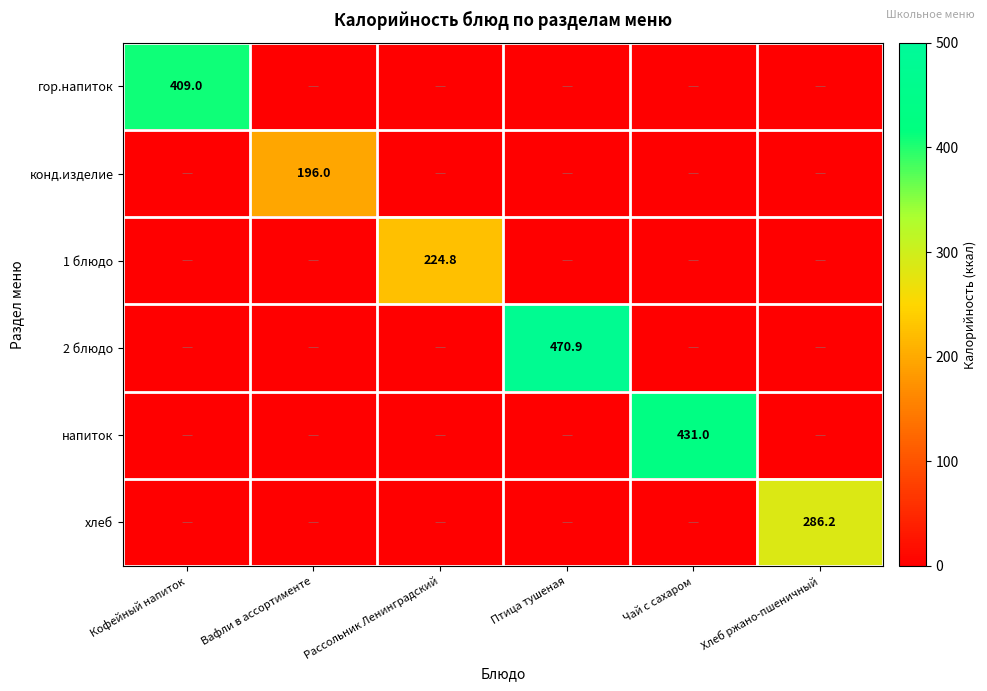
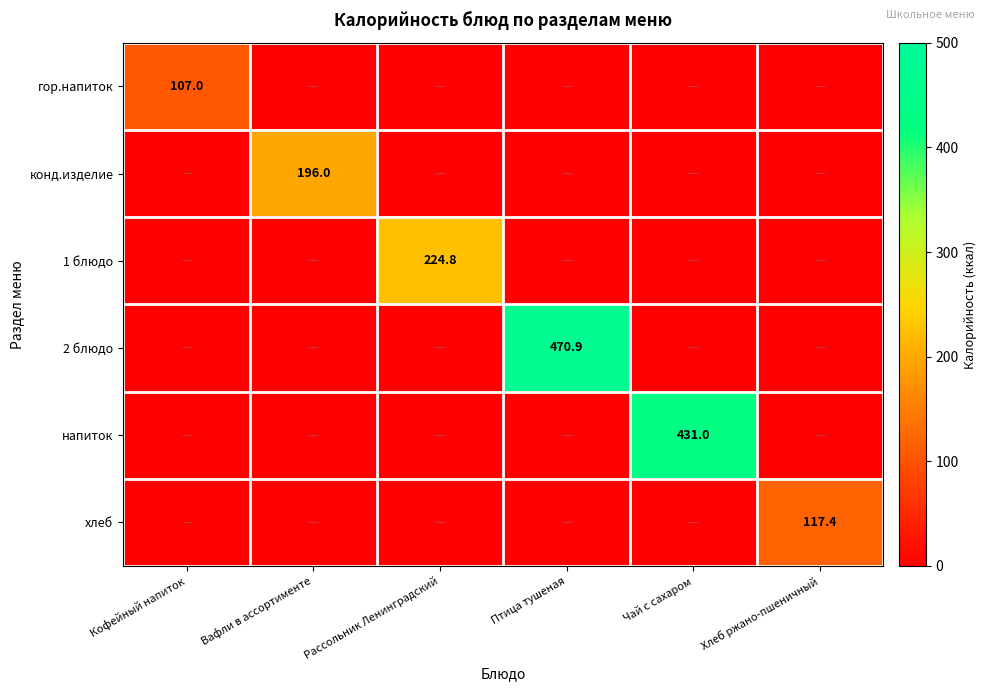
гор.напиток, Кофейный напиток: 409.0 -> 107.0
хлеб, Хлеб ржано-пшеничный: 286.2 -> 117.4
